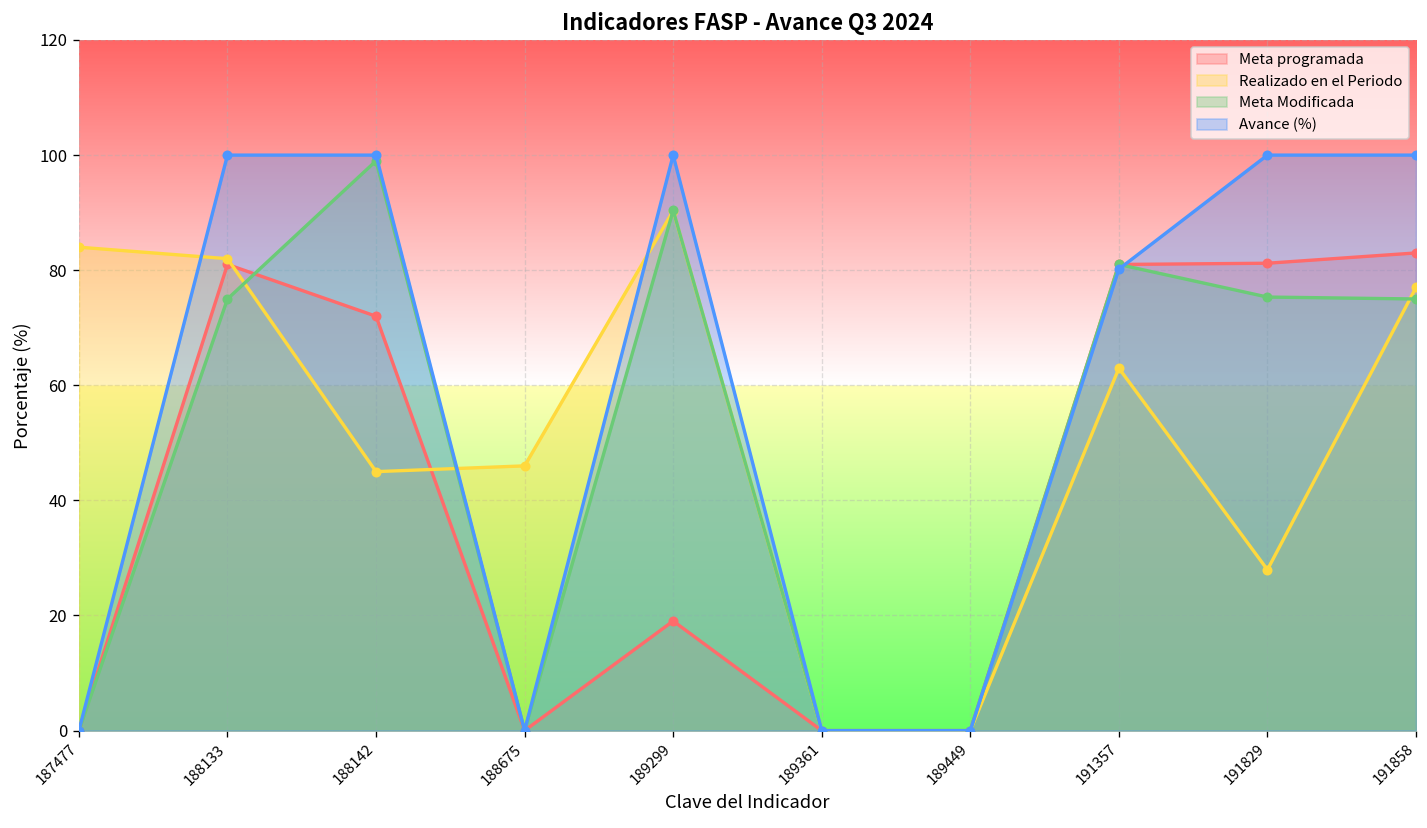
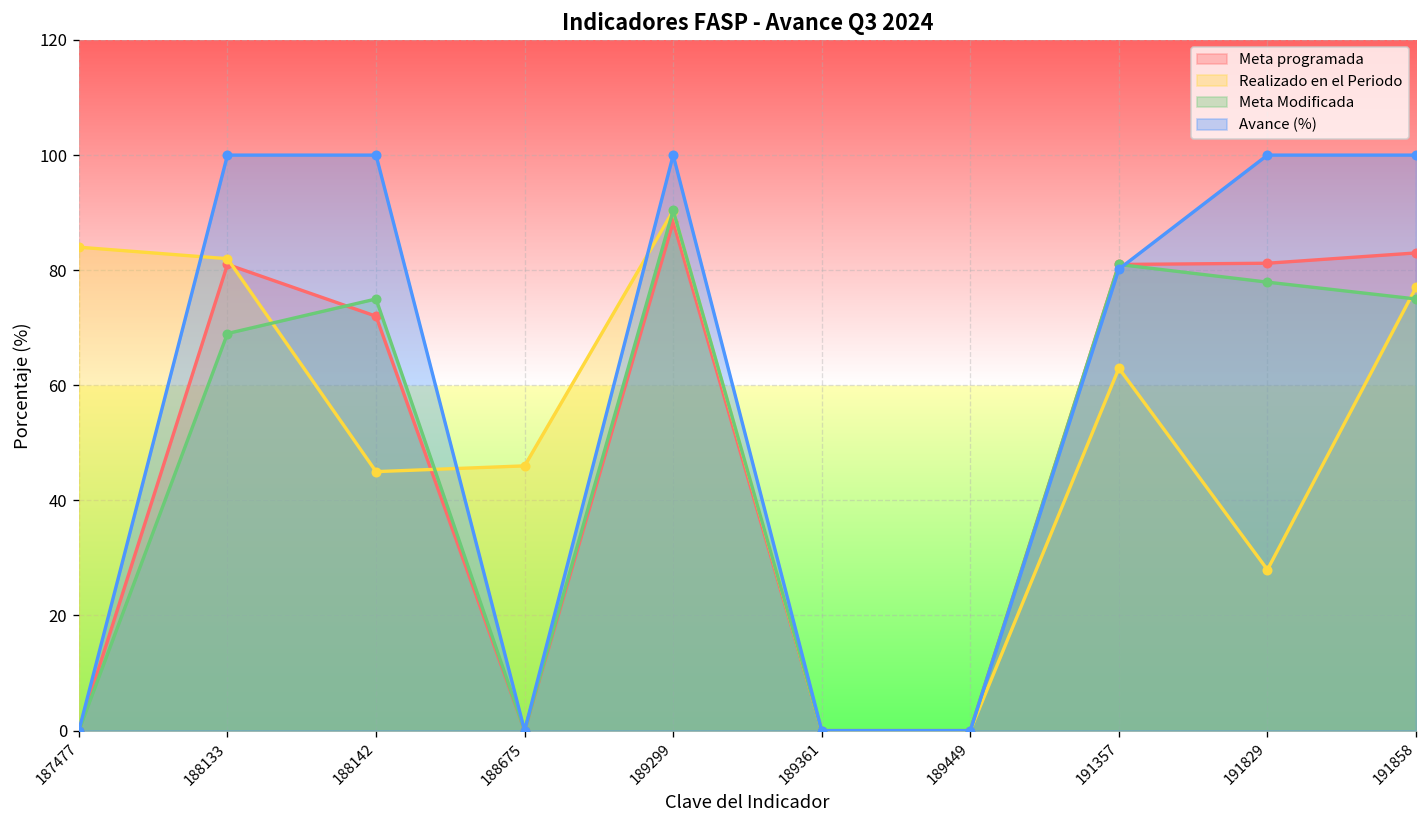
Meta Modificada, 188133: 75 -> 69
Meta Modificada, 188142: 99 -> 75
Meta programada, 189299: 19 -> 88
Meta Modificada, 191829: 75 -> 78
